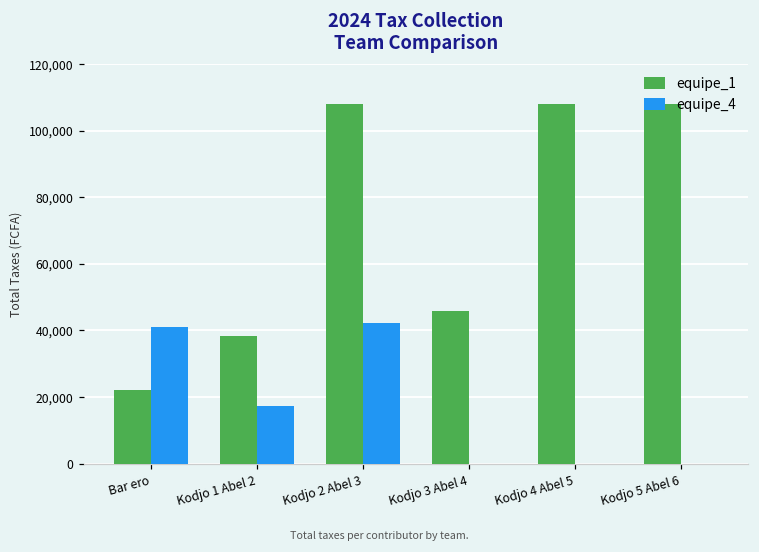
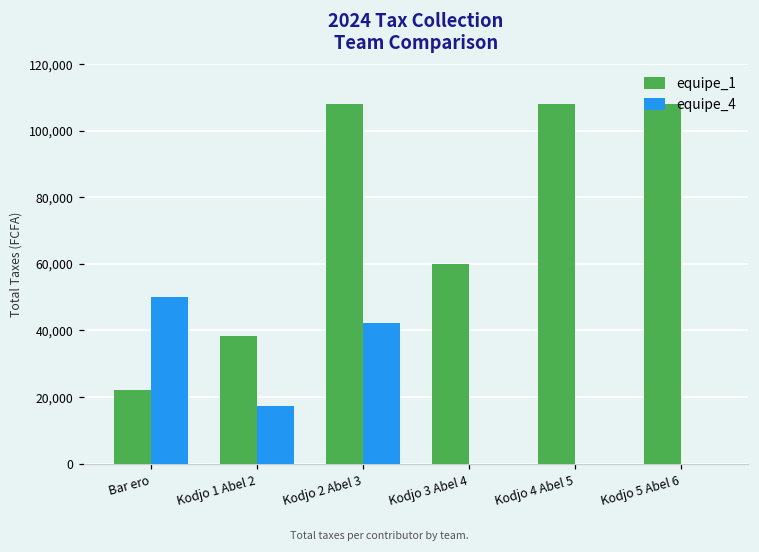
equipe_4, Bar ero: 41,000 -> 50,000
equipe_1, Kodjo 3 Abel 4: 46,000 -> 60,000
